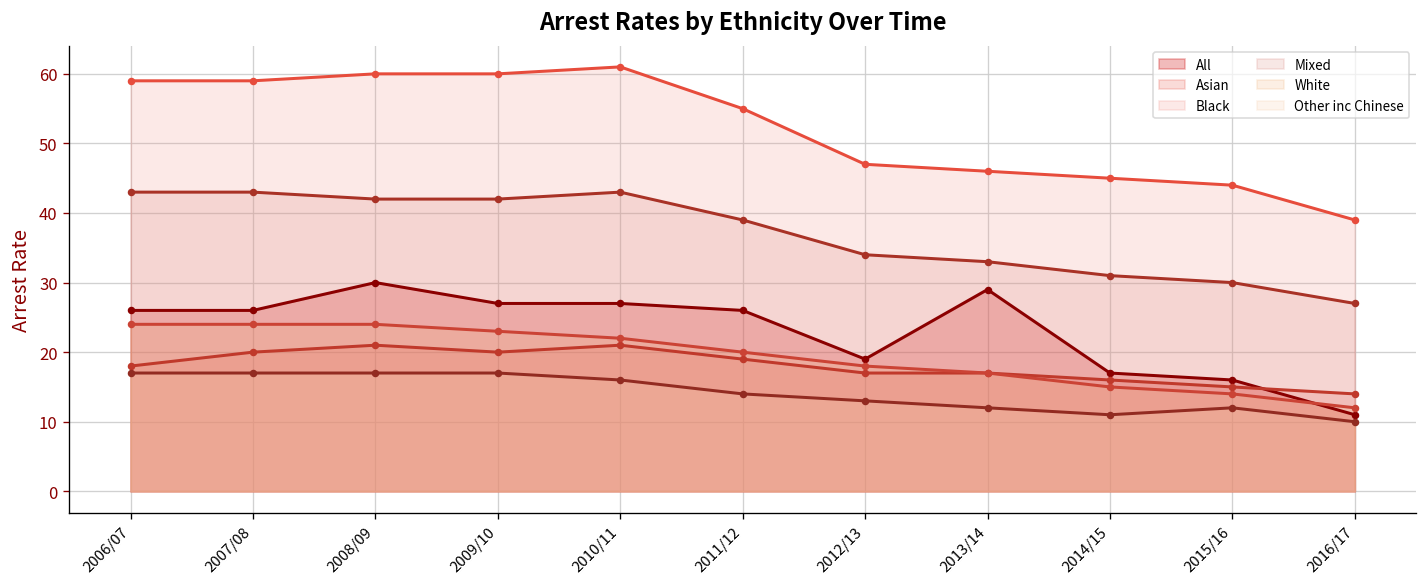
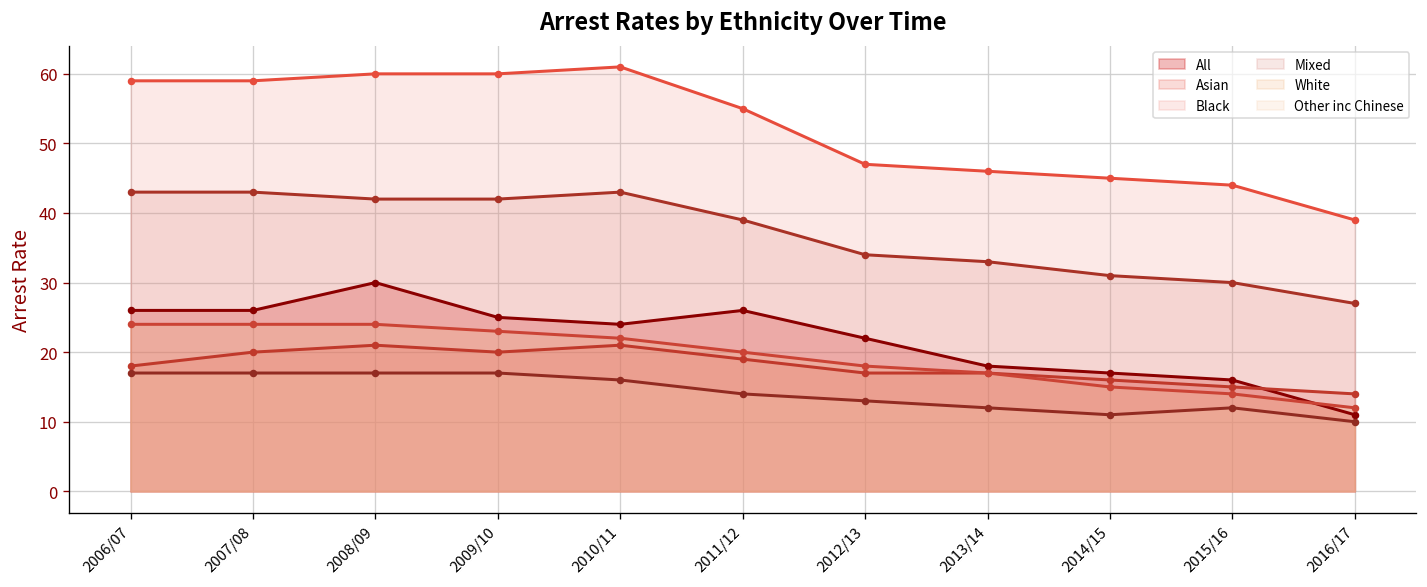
All, 2009/10: 27 -> 25
All, 2010/11: 27 -> 24
All, 2012/13: 19 -> 22
All, 2013/14: 29 -> 18
